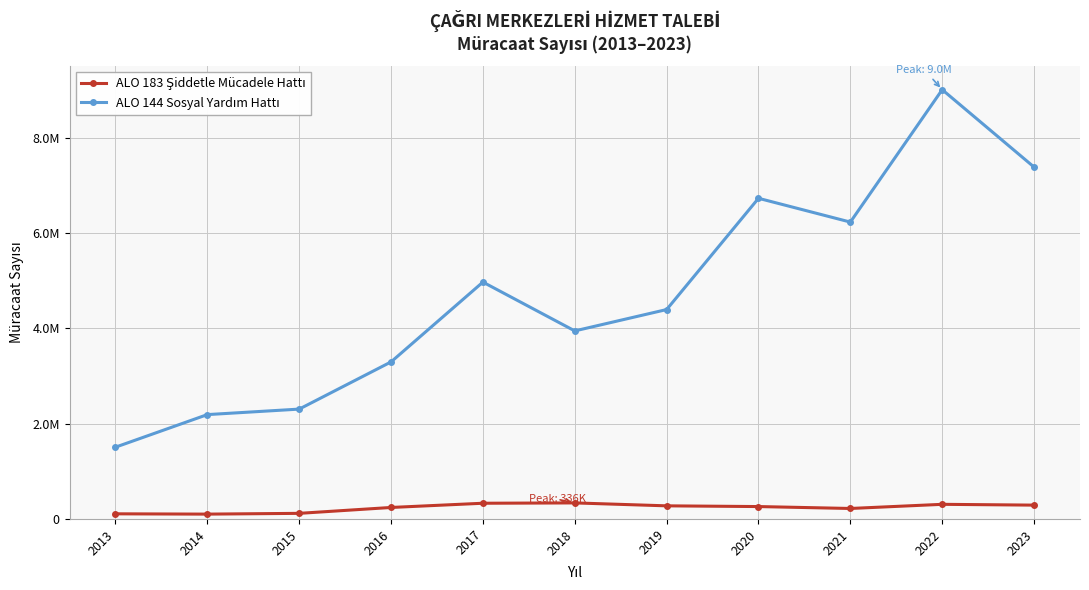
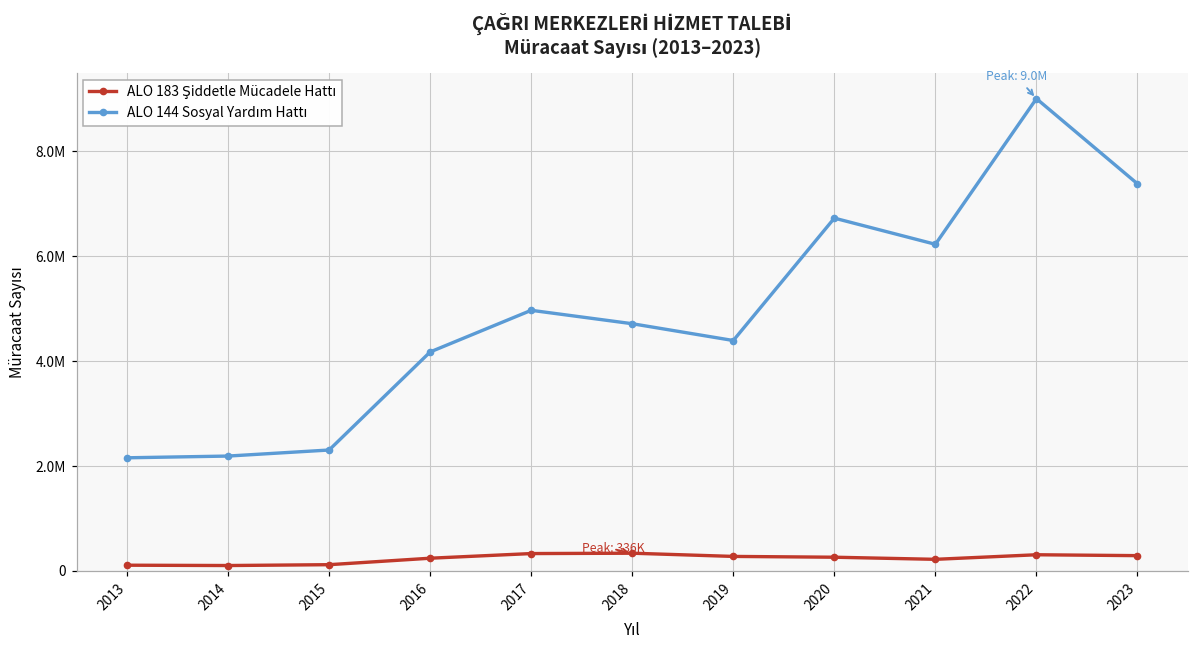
ALO 144 Sosyal Yardım Hattı, 2013: 1500000 -> 2200000
ALO 144 Sosyal Yardım Hattı, 2016: 3300000 -> 4200000
ALO 144 Sosyal Yardım Hattı, 2018: 3900000 -> 4700000
